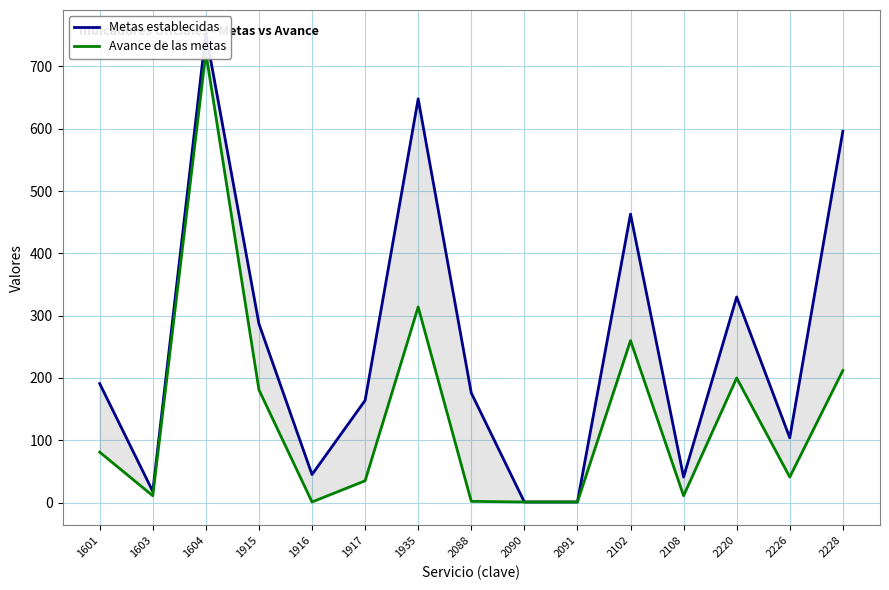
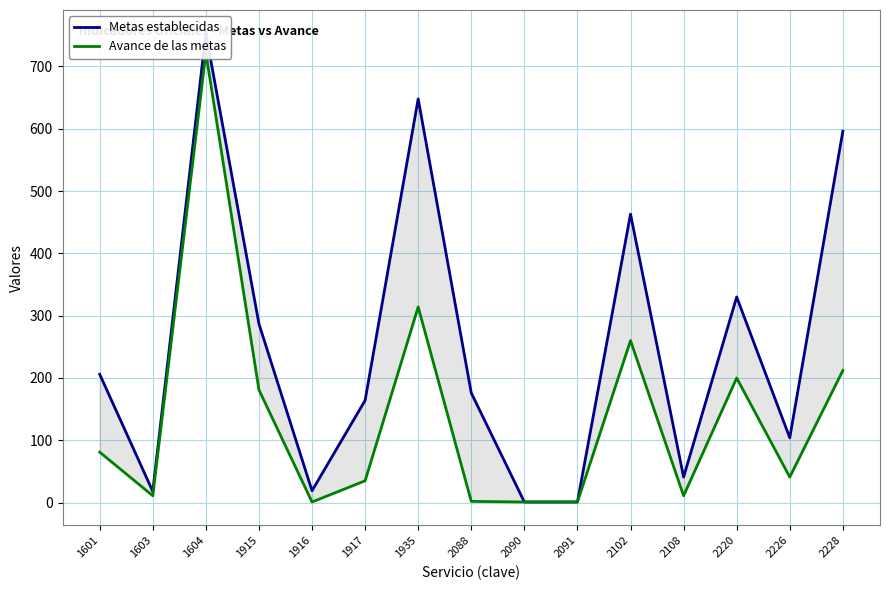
Metas establecidas, 1601: 190 -> 210
Metas establecidas, 1916: 50 -> 20
